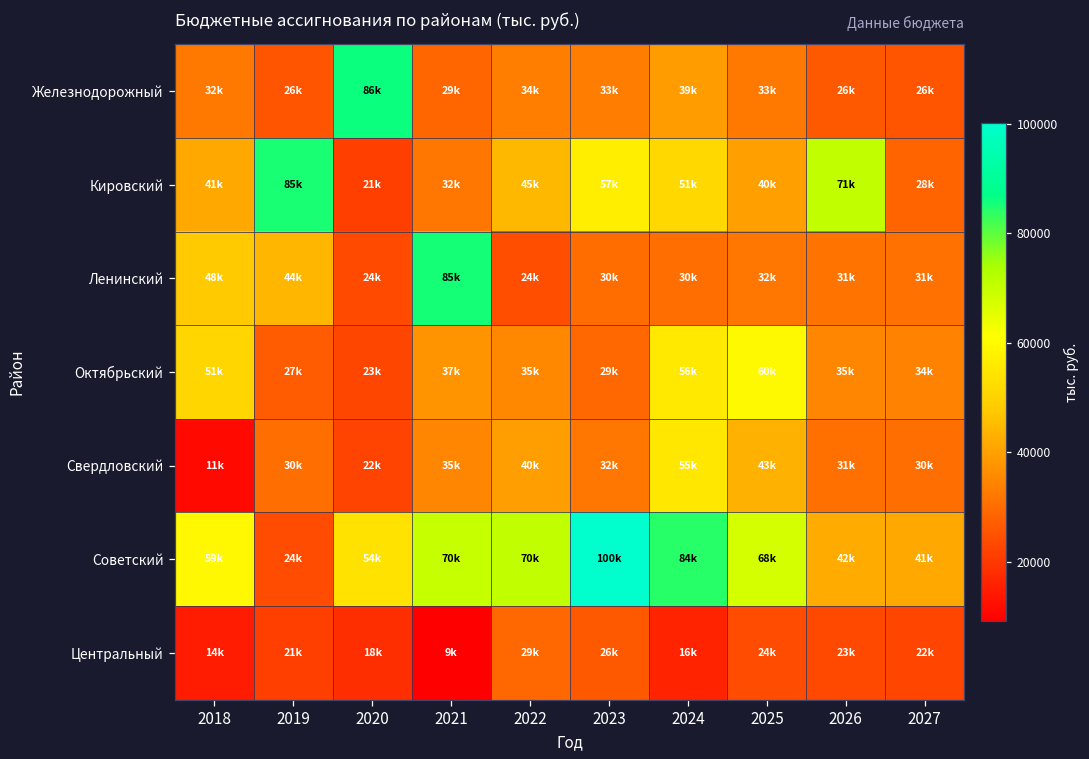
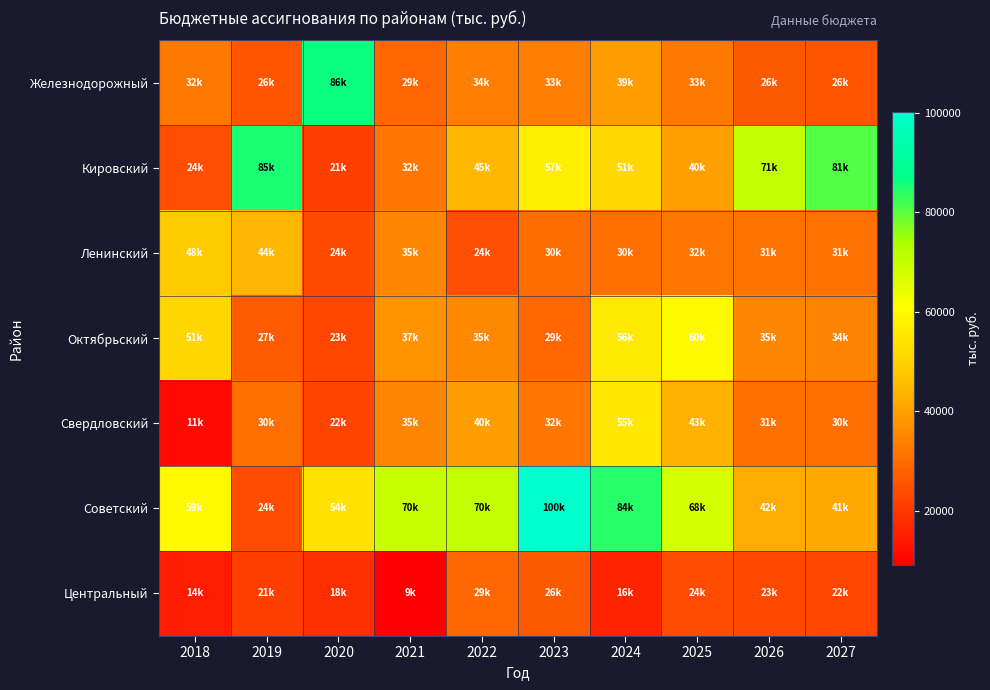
Кировский, 2018: 41k -> 24k
Кировский, 2027: 28k -> 81k
Ленинский, 2021: 85k -> 35k
